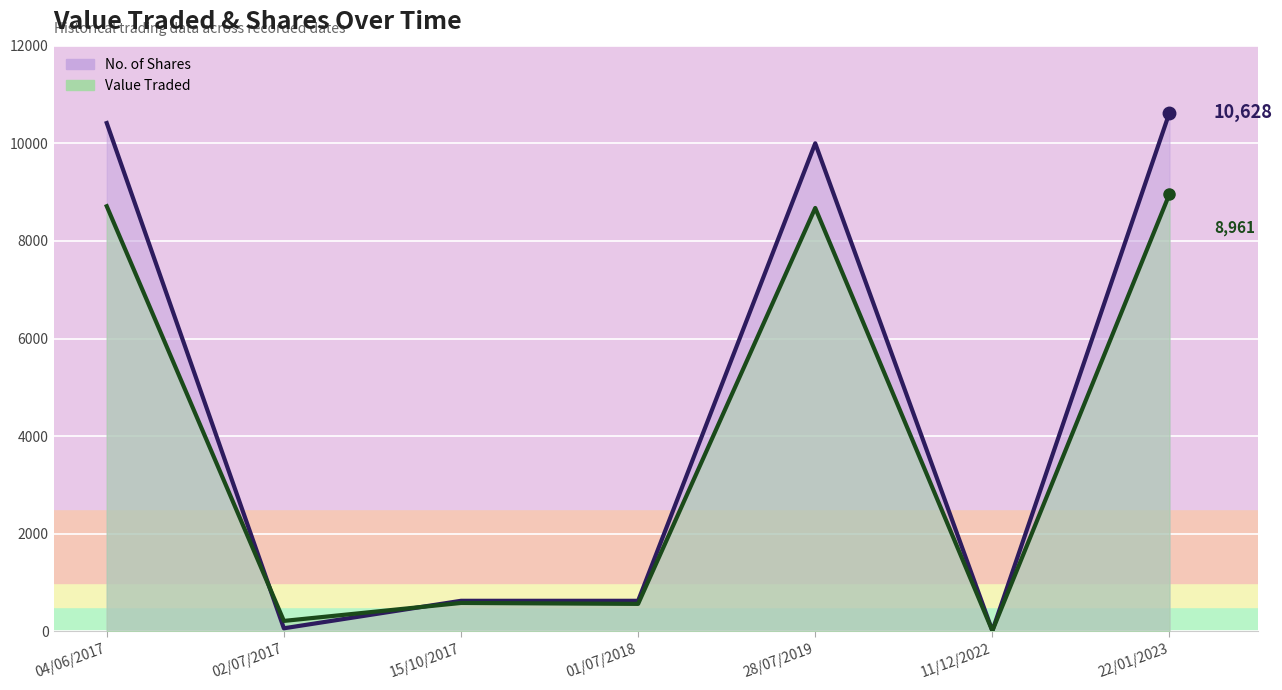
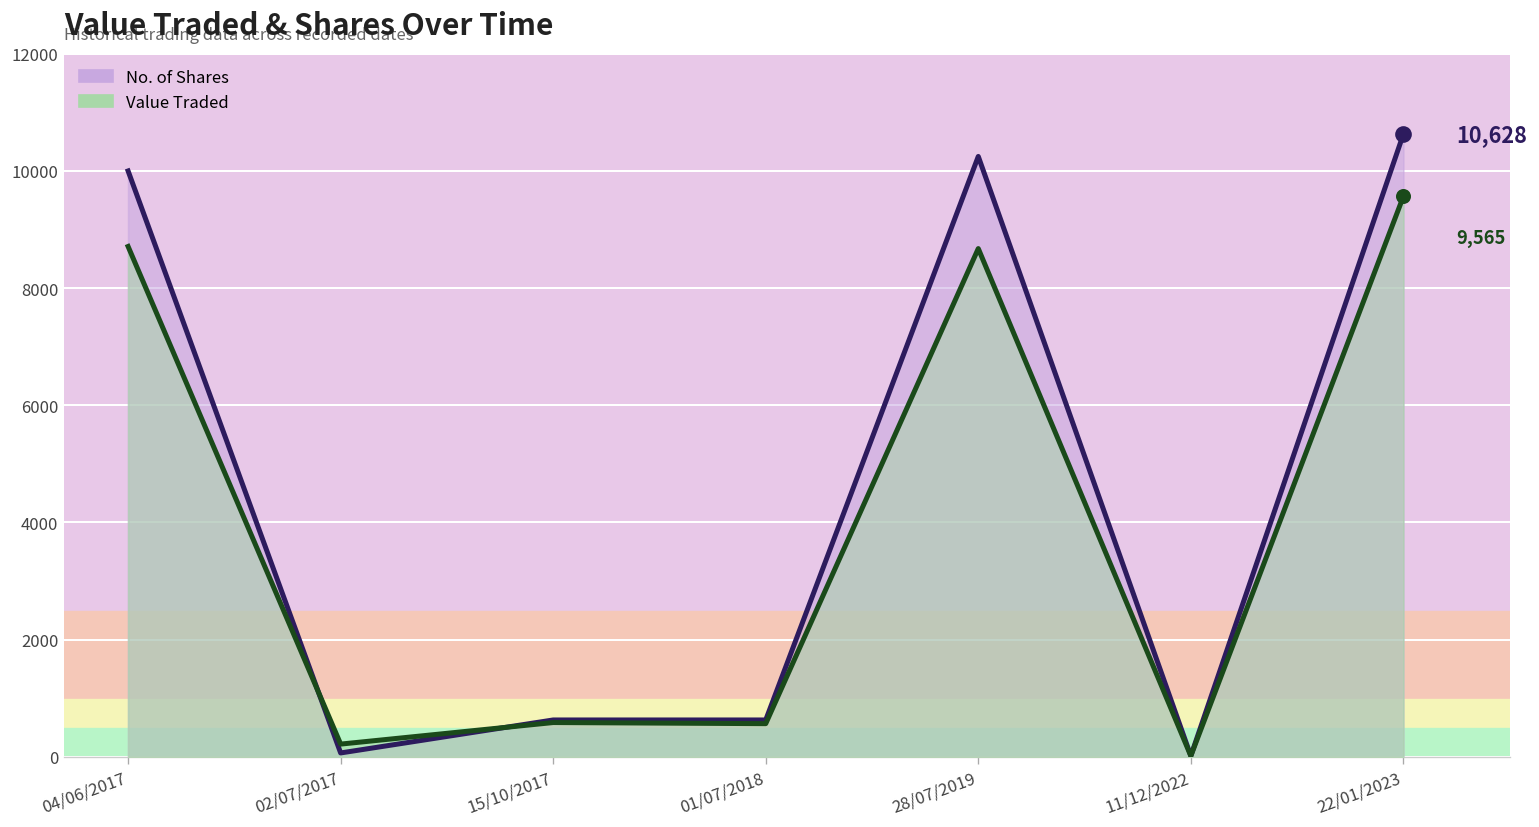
No. of Shares, 04/06/2017: 10400 -> 10000
No. of Shares, 28/07/2019: 10000 -> 10200
Value Traded, 22/01/2023: 8,961 -> 9,565
